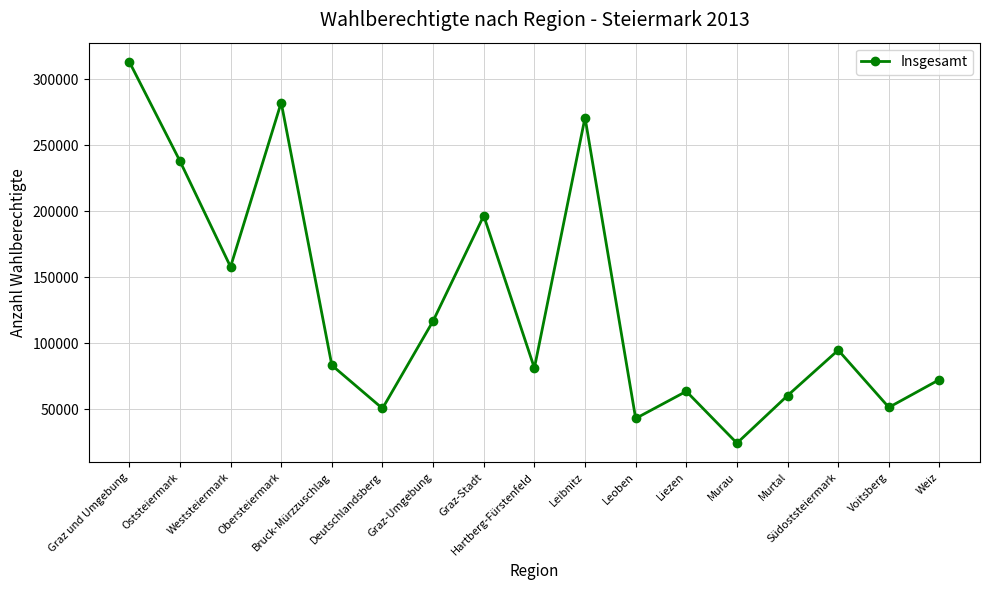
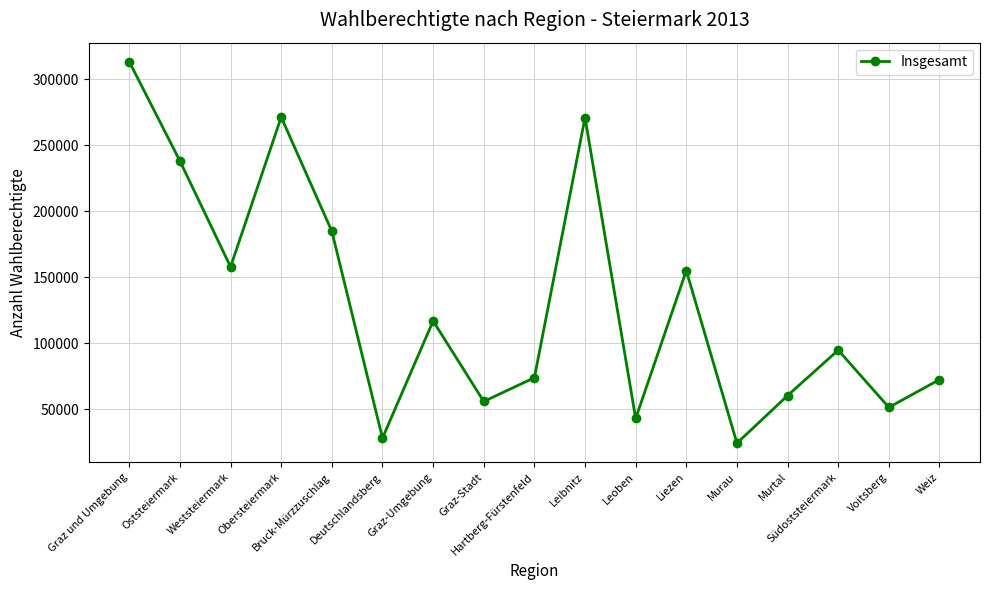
Obersteiermark: 282000 -> 271000
Bruck-Mürzzuschlag: 83000 -> 185000
Deutschlandsberg: 50000 -> 28000
Graz-Stadt: 197000 -> 56000
Hartberg-Fürstenfeld: 81000 -> 74000
Liezen: 63000 -> 155000
